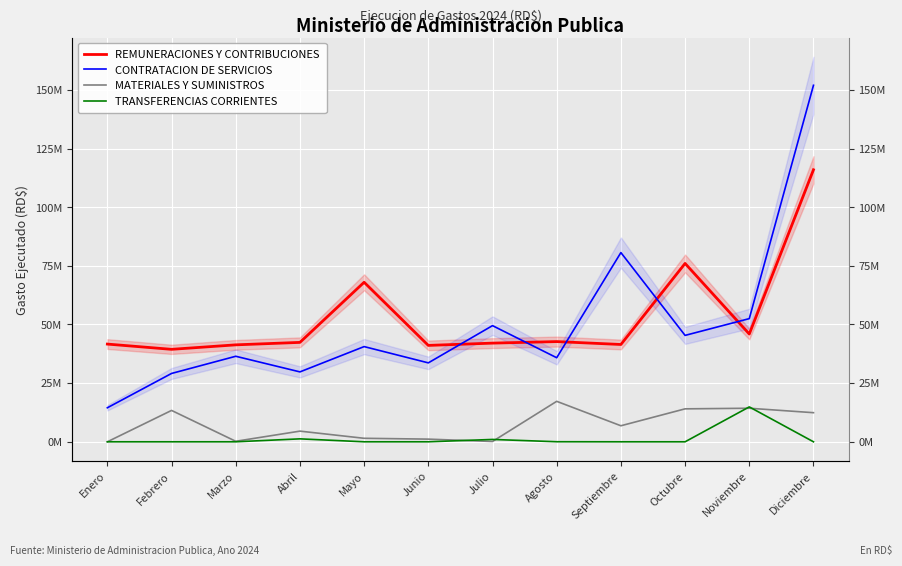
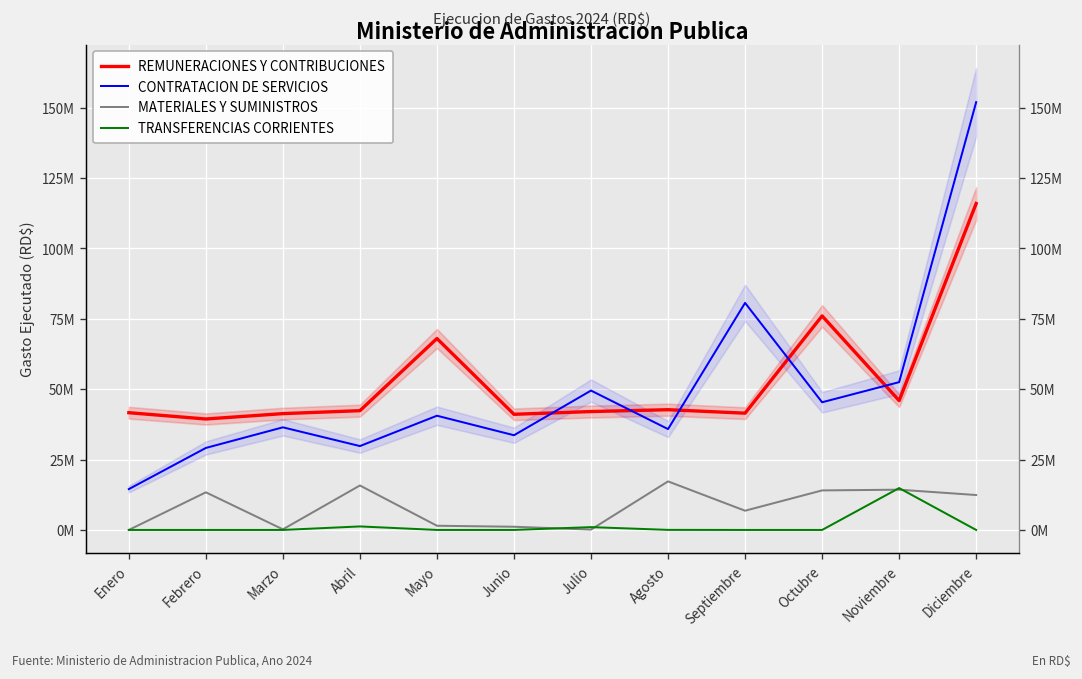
MATERIALES Y SUMINISTROS, Abril: 5000000 -> 16000000
